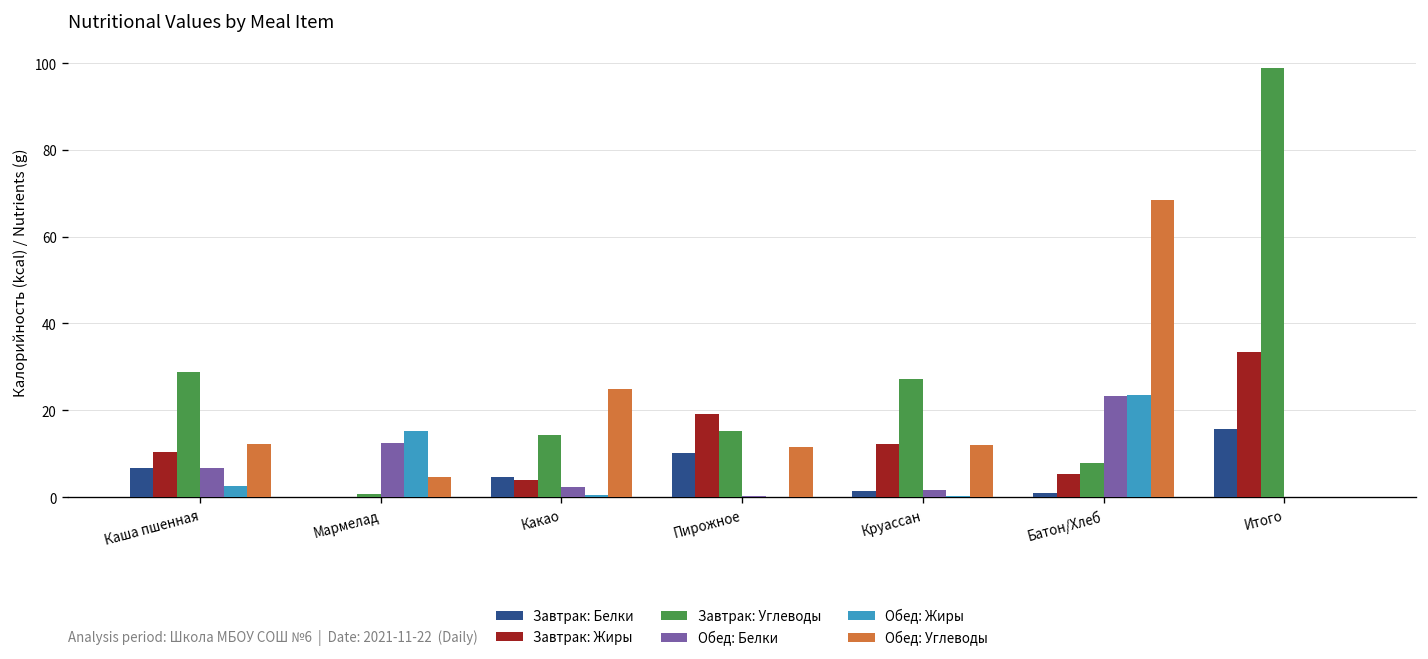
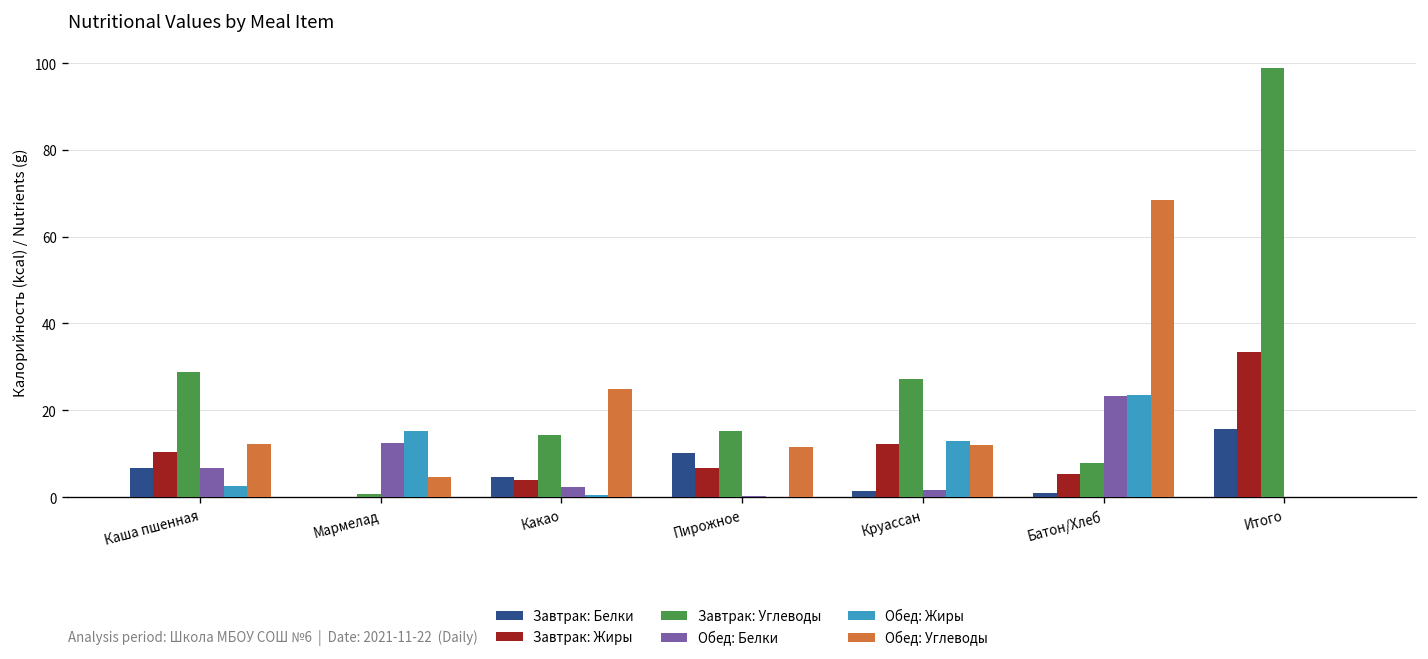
Завтрак: Жиры, Пирожное: 19 -> 7
Обед: Жиры, Круассан: 0 -> 13
